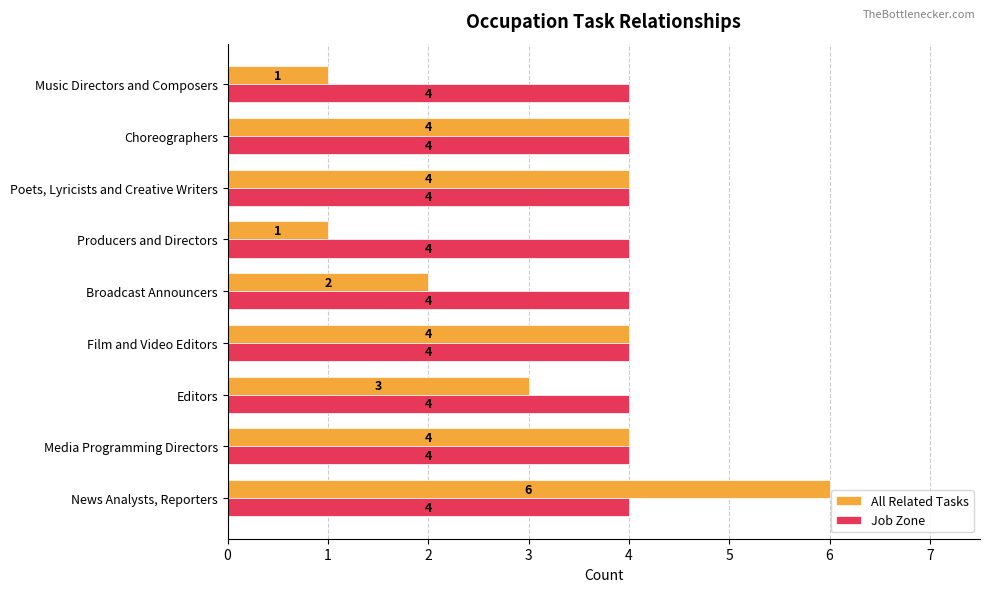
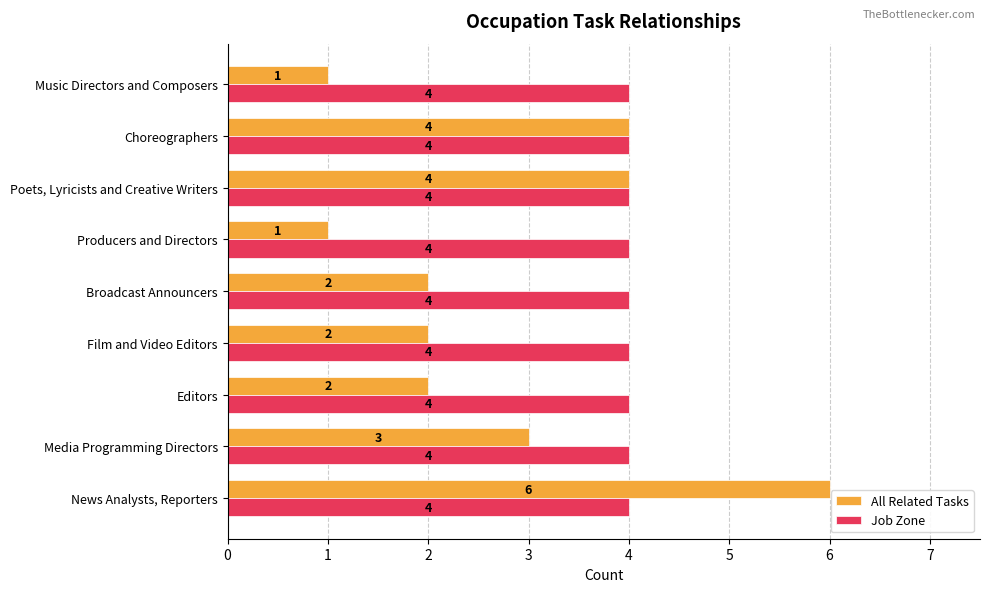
All Related Tasks, Film and Video Editors: 4 -> 2
All Related Tasks, Editors: 3 -> 2
All Related Tasks, Media Programming Directors: 4 -> 3
